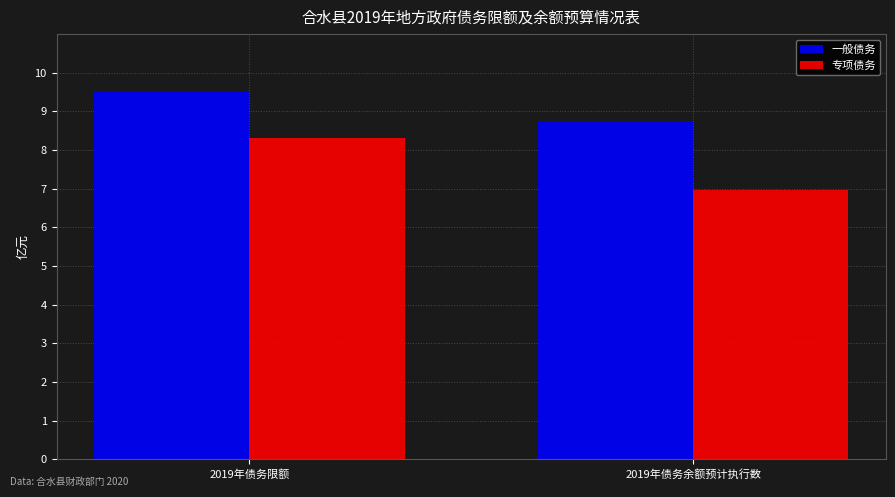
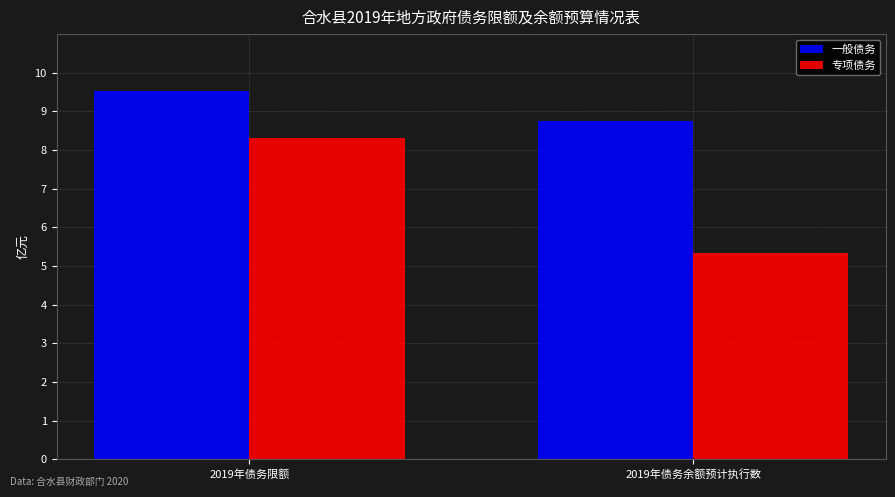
专项债务, 2019年债务余额预计执行数: 7.0 -> 5.3
